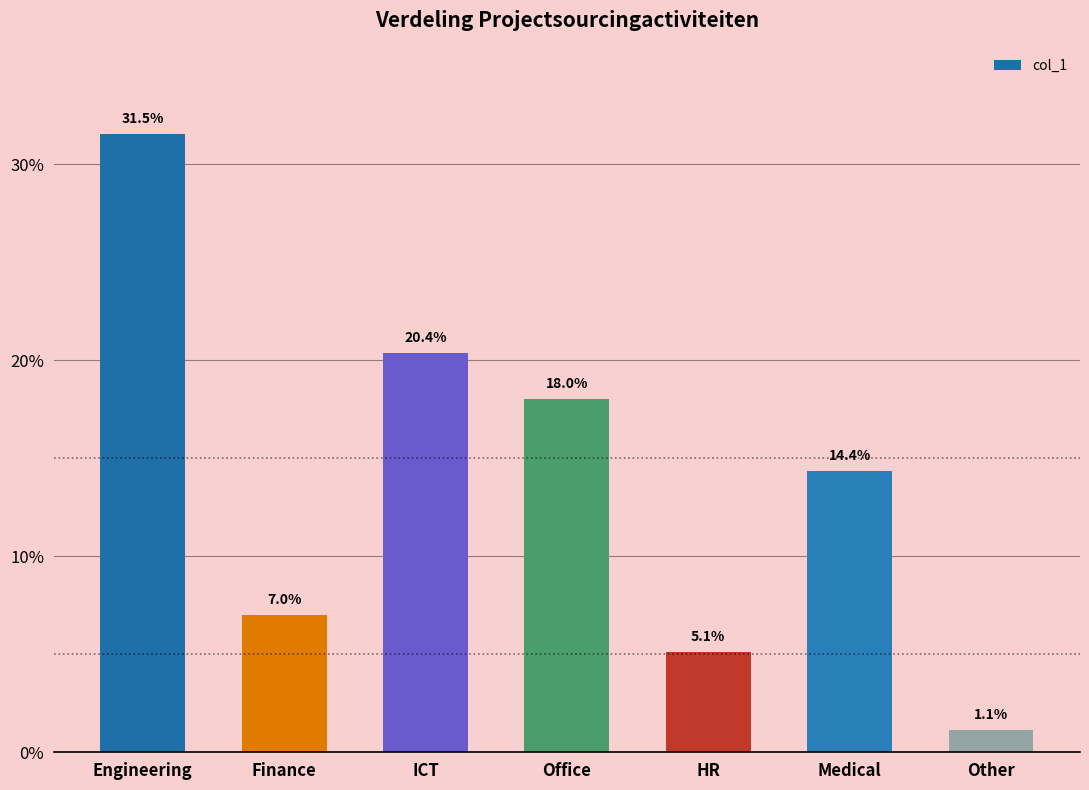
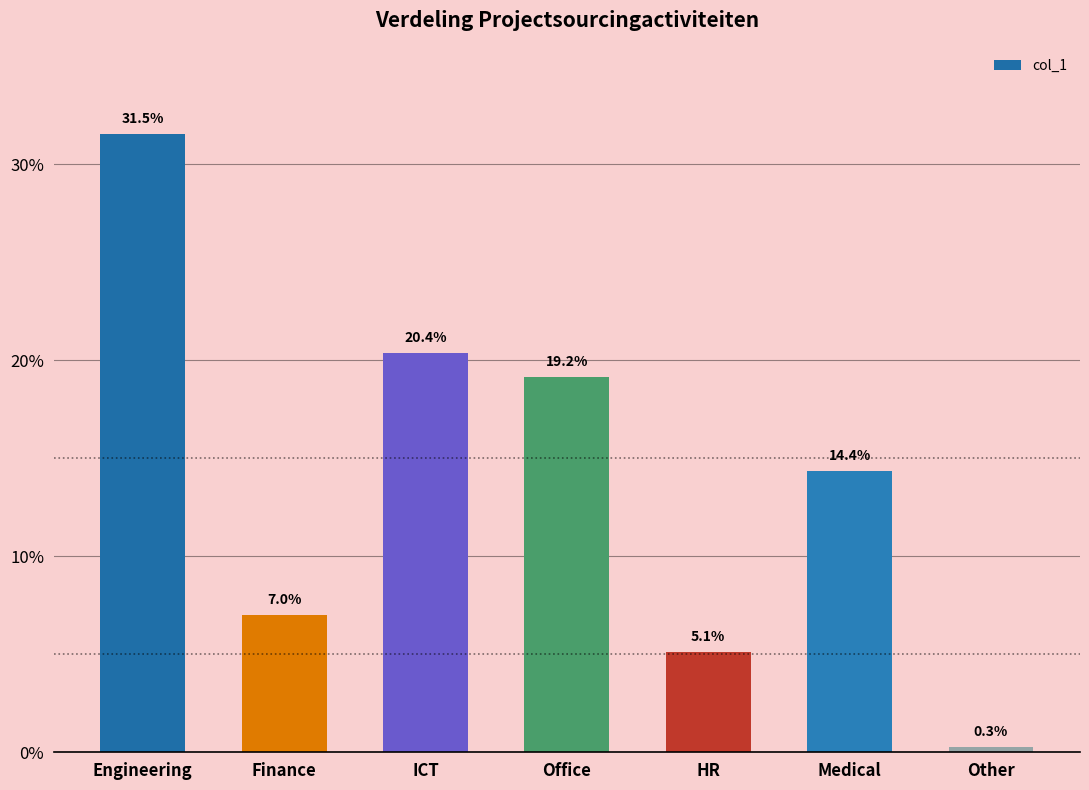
Office: 18.0% -> 19.2%
Other: 1.1% -> 0.3%
